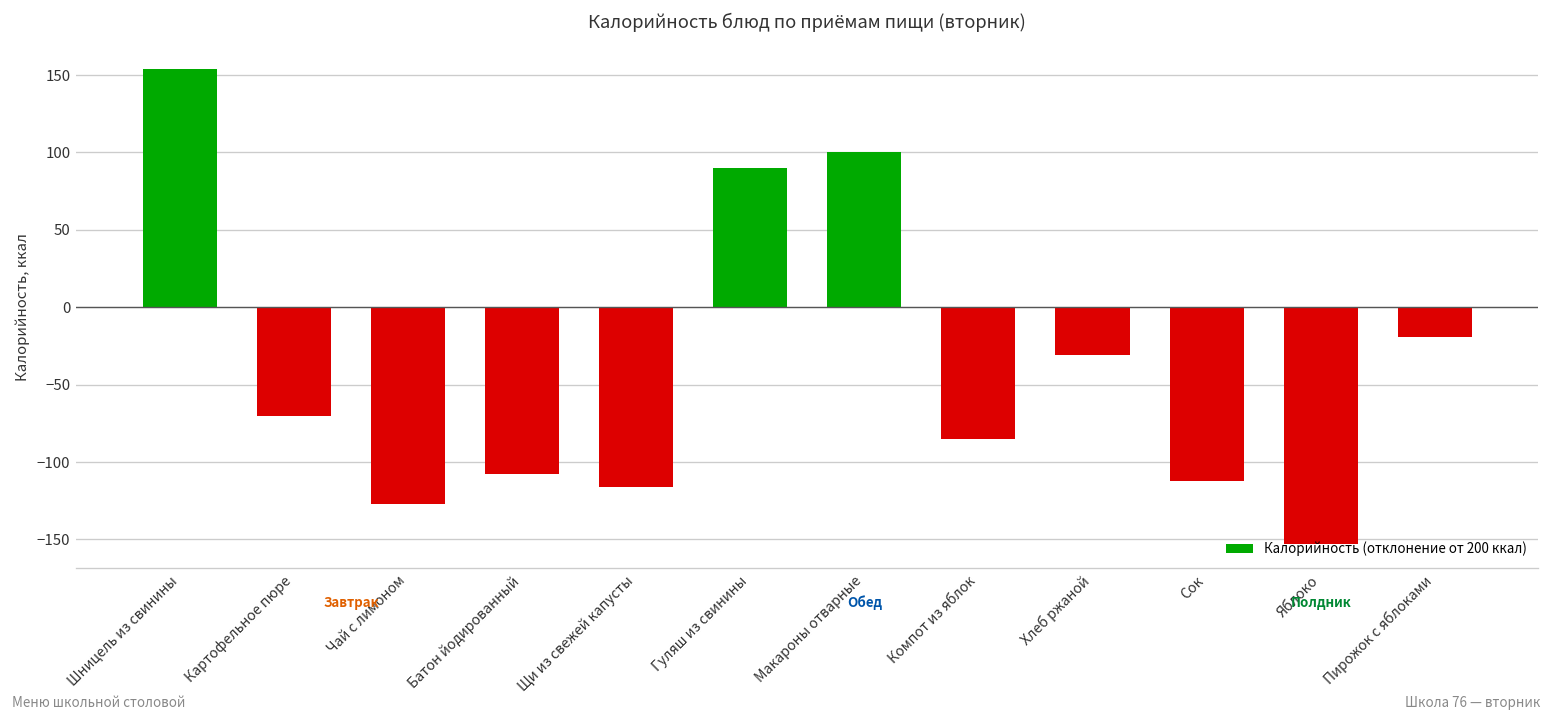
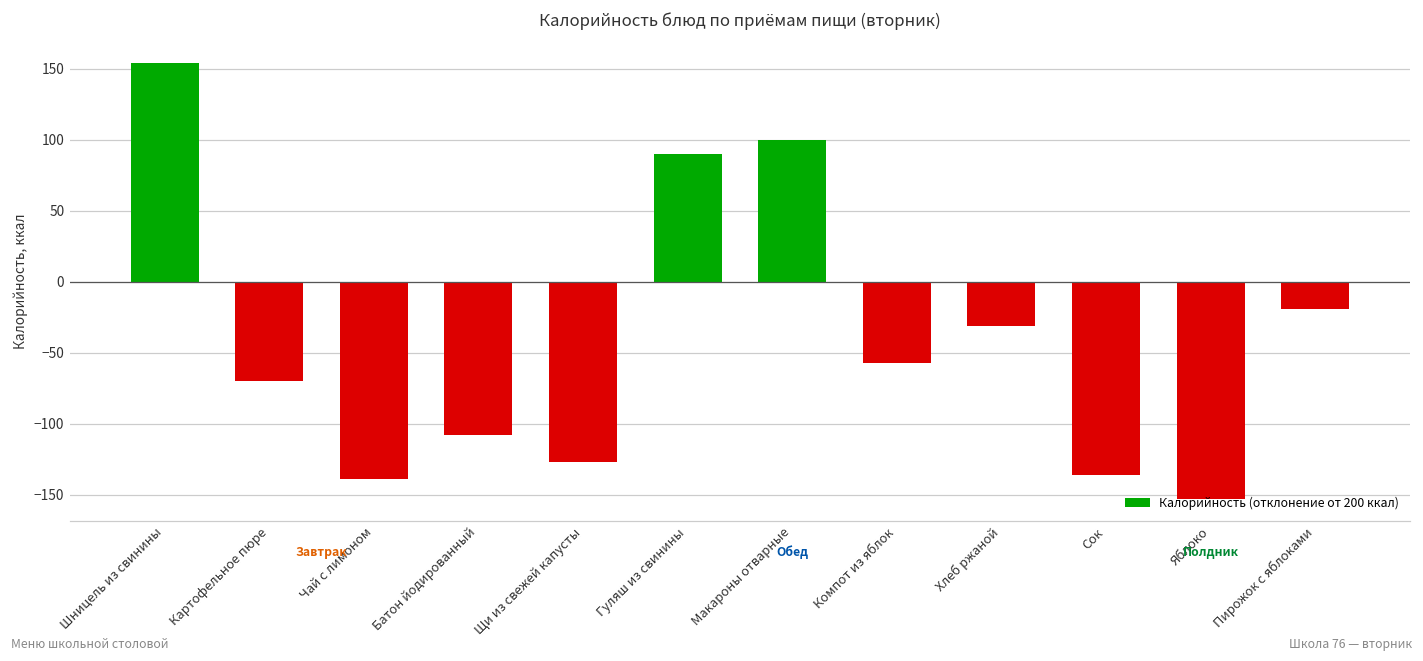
Чай с лимоном: -127 -> -139
Щи из свежей капусты: -116 -> -127
Компот из яблок: -85 -> -57
Сок: -112 -> -136
